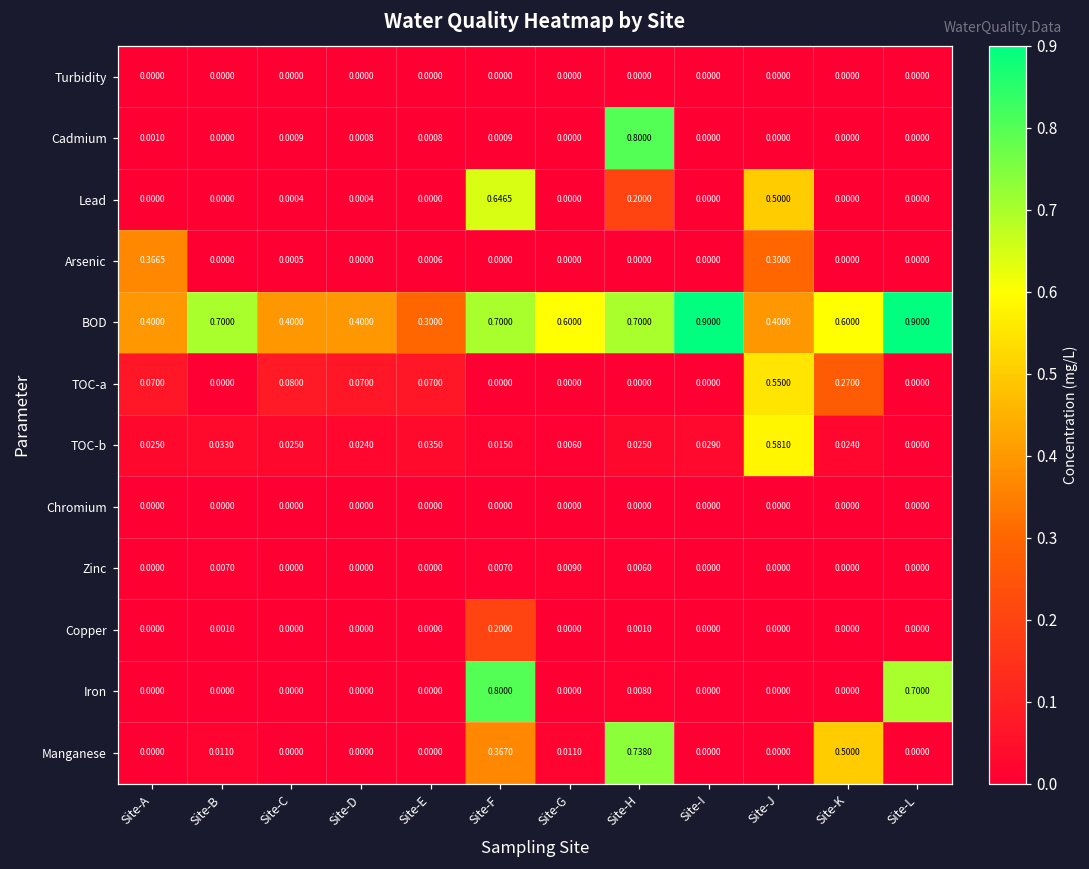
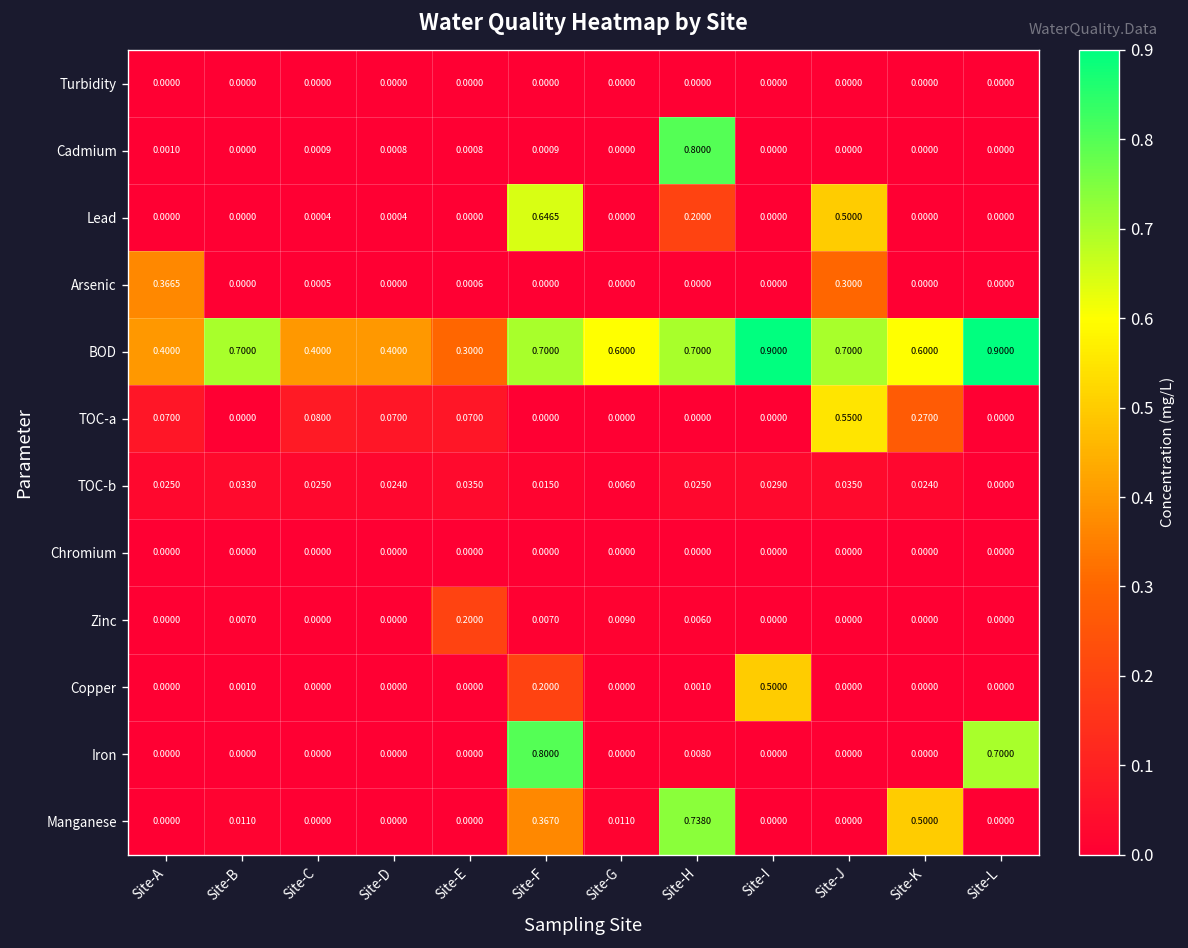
BOD, Site-J: 0.4000 -> 0.7000
TOC-b, Site-J: 0.5810 -> 0.0350
Zinc, Site-E: 0.0000 -> 0.2000
Copper, Site-I: 0.0000 -> 0.5000
